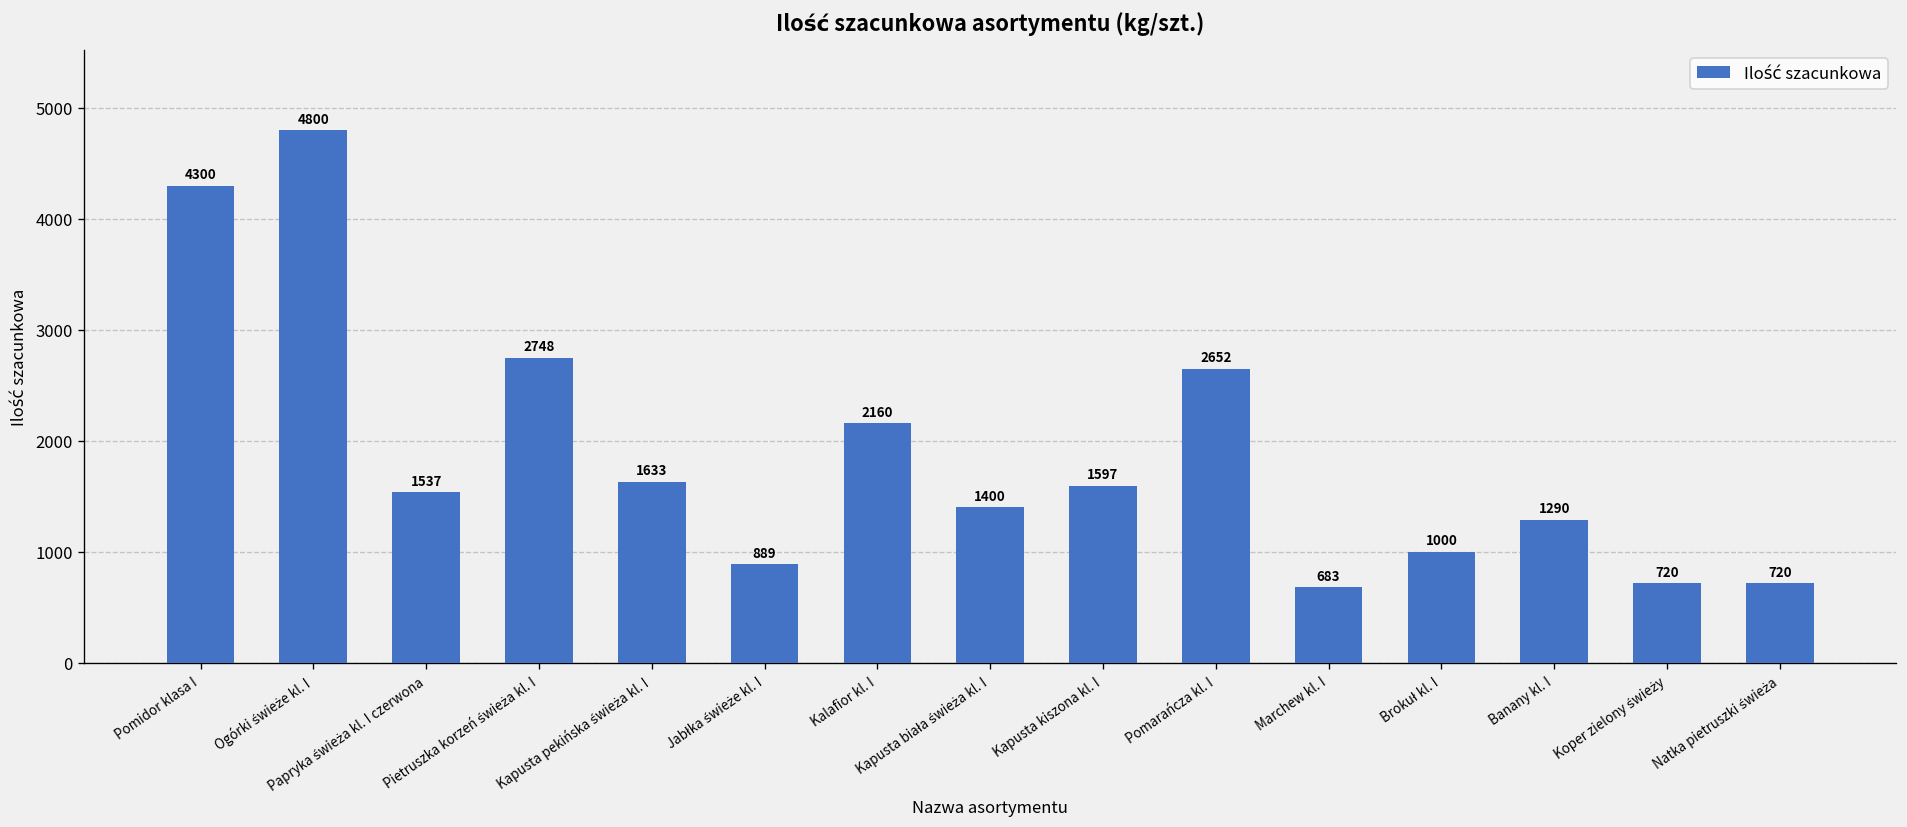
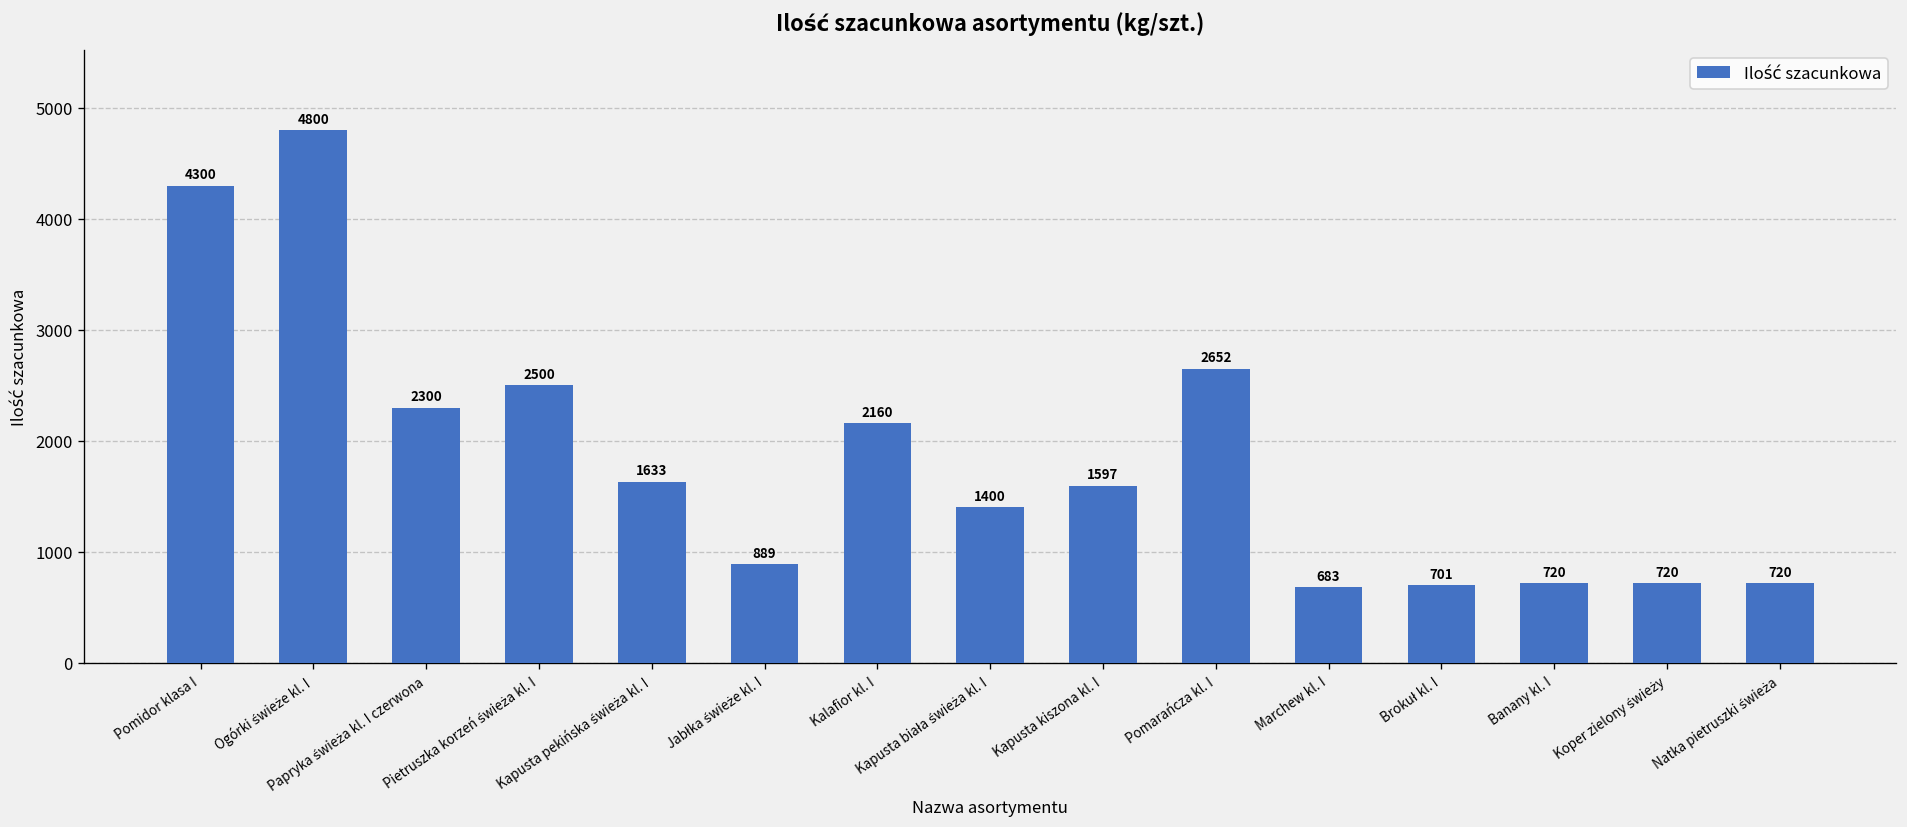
Papryka świeża kl. I czerwona: 1537 -> 2300
Pietruszka korzeń świeża kl. I: 2748 -> 2500
Brokuł kl. I: 1000 -> 701
Banany kl. I: 1290 -> 720
